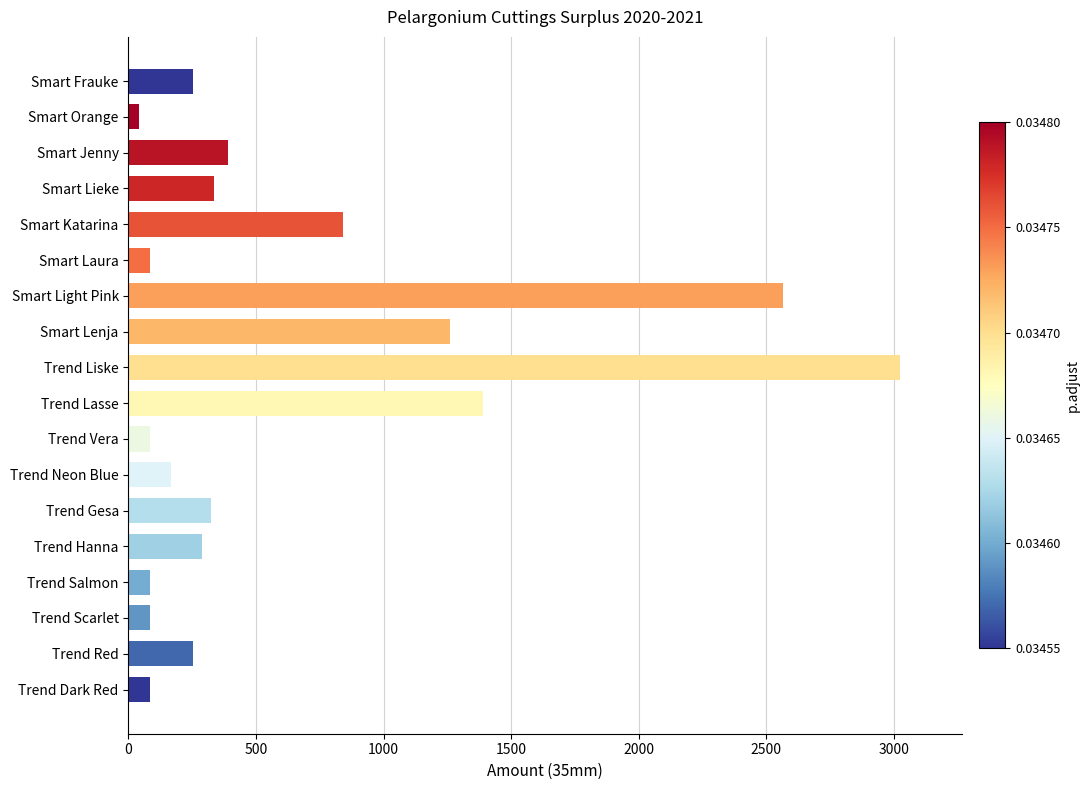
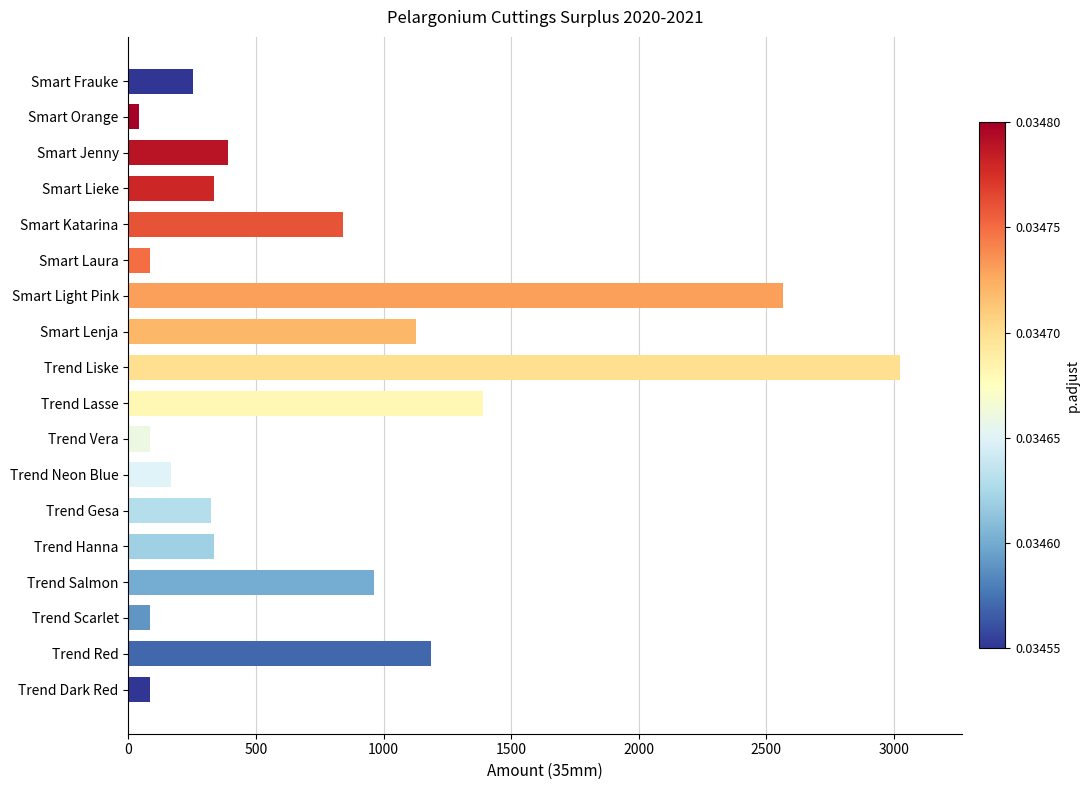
Smart Lenja: 1260 -> 1130
Trend Hanna: 290 -> 340
Trend Salmon: 80 -> 960
Trend Red: 250 -> 1190
